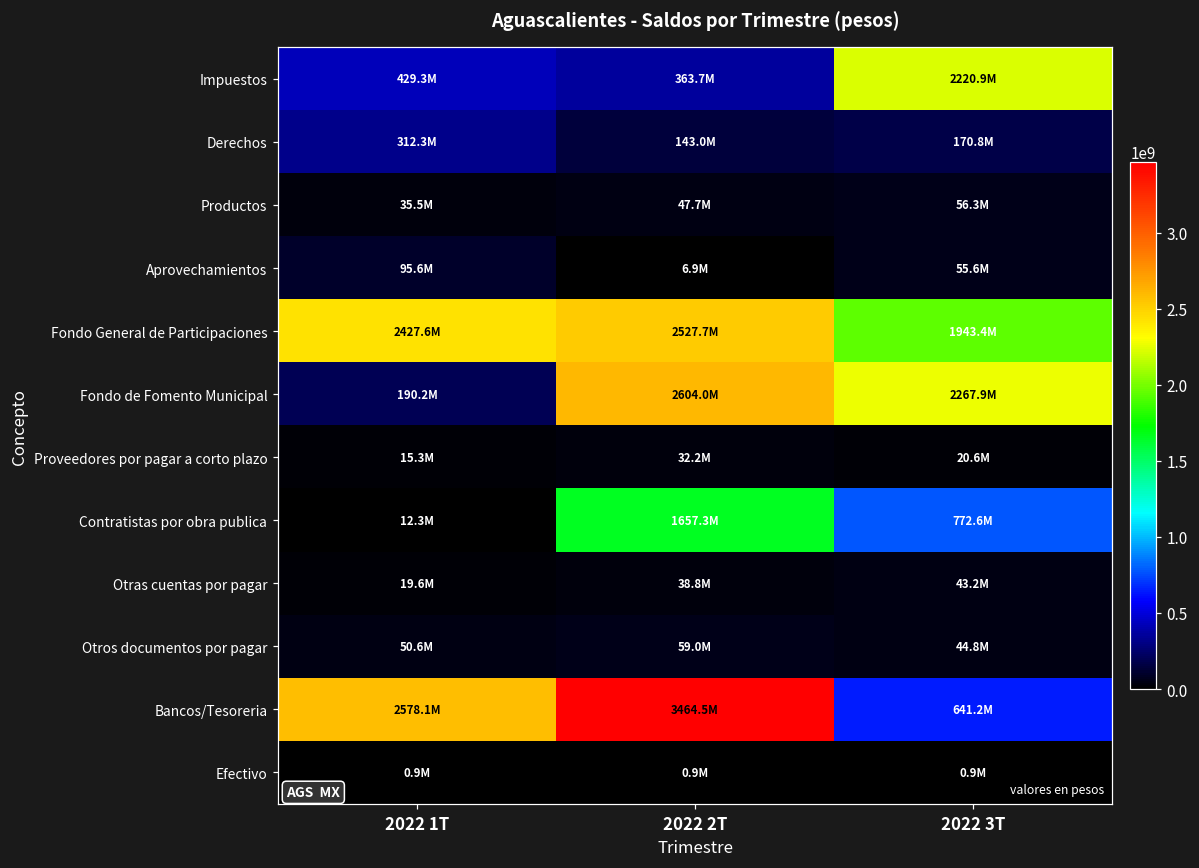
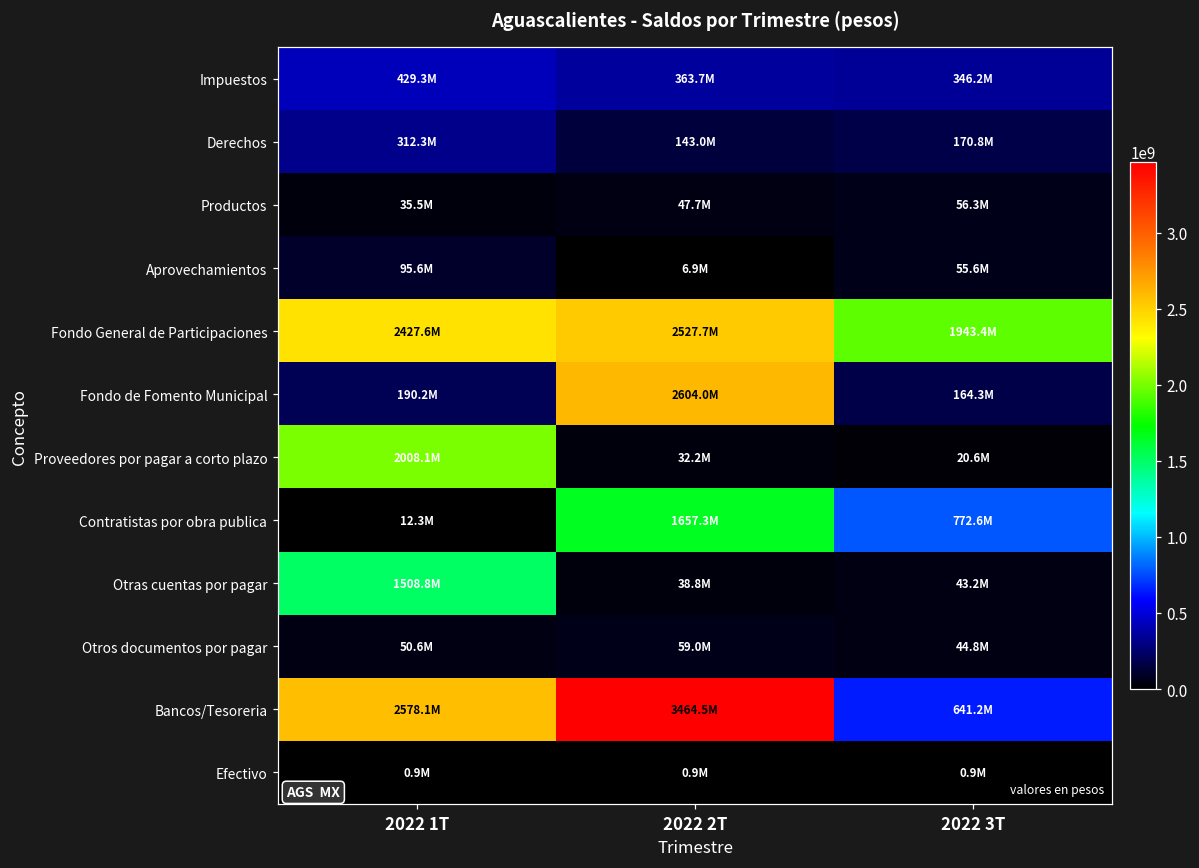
Impuestos, 2022 3T: 2220.9M -> 346.2M
Fondo de Fomento Municipal, 2022 3T: 2267.9M -> 164.3M
Proveedores por pagar a corto plazo, 2022 1T: 15.3M -> 2008.1M
Otras cuentas por pagar, 2022 1T: 19.6M -> 1508.8M
